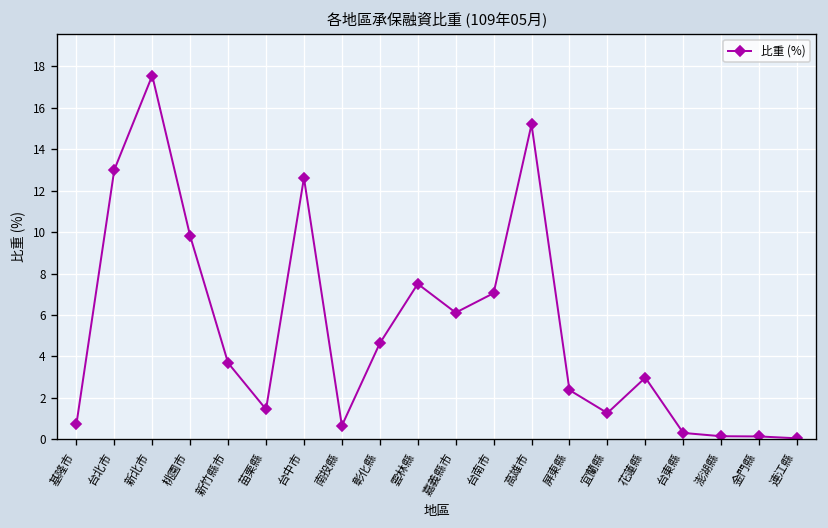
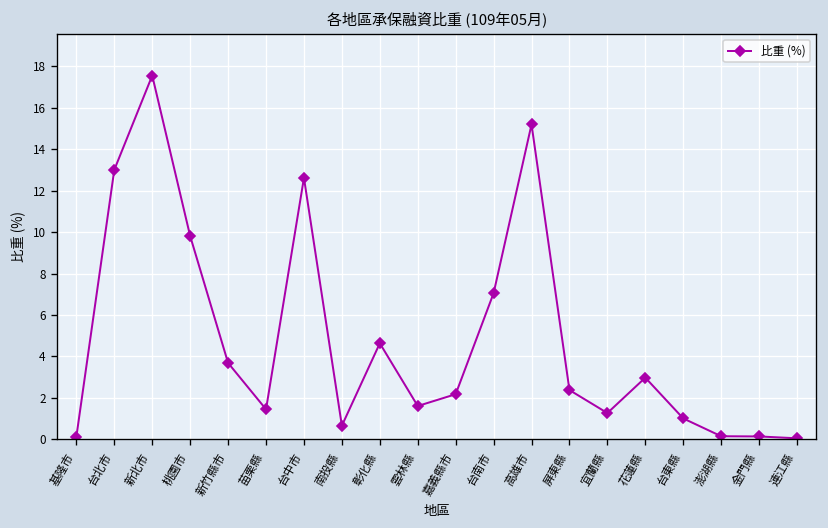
基隆市: 0.7 -> 0.1
雲林縣: 7.5 -> 1.6
嘉義縣市: 6.1 -> 2.2
台東縣: 0.3 -> 1.0
